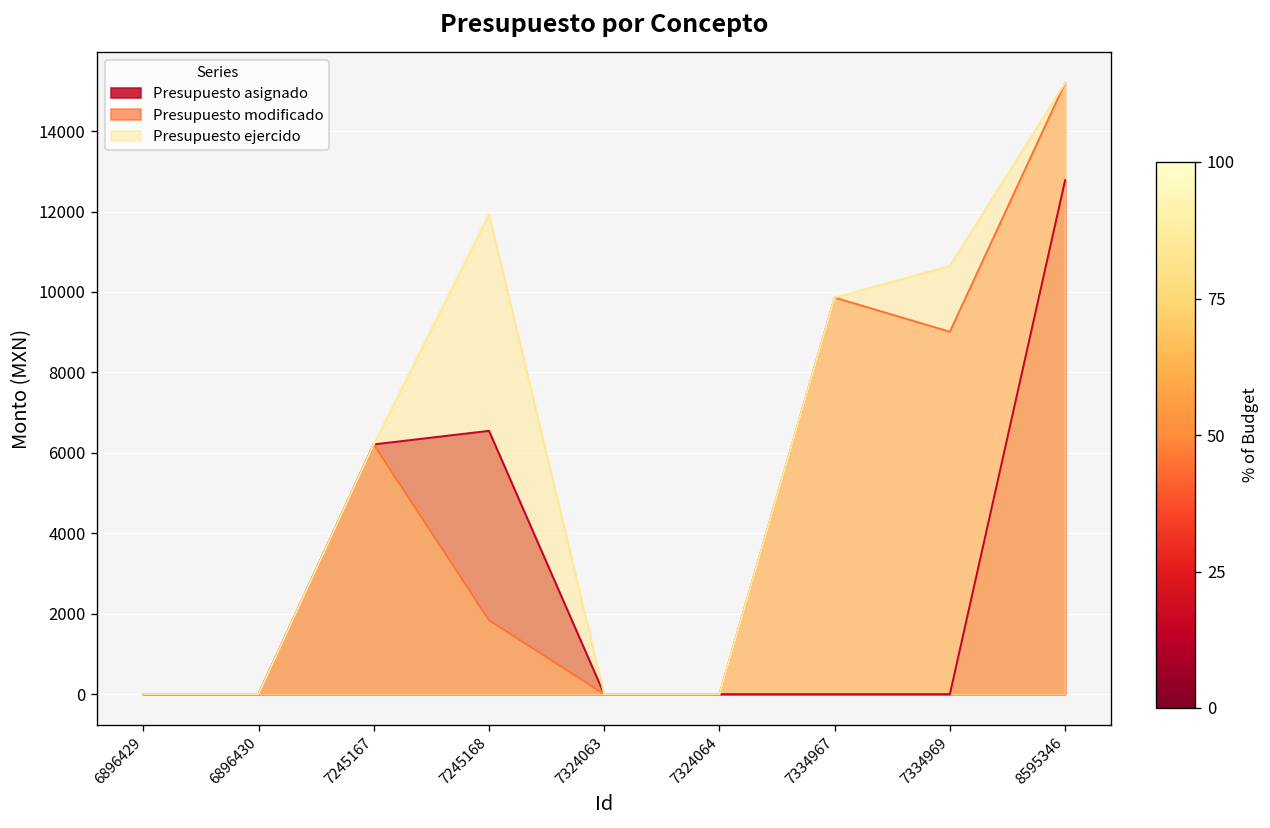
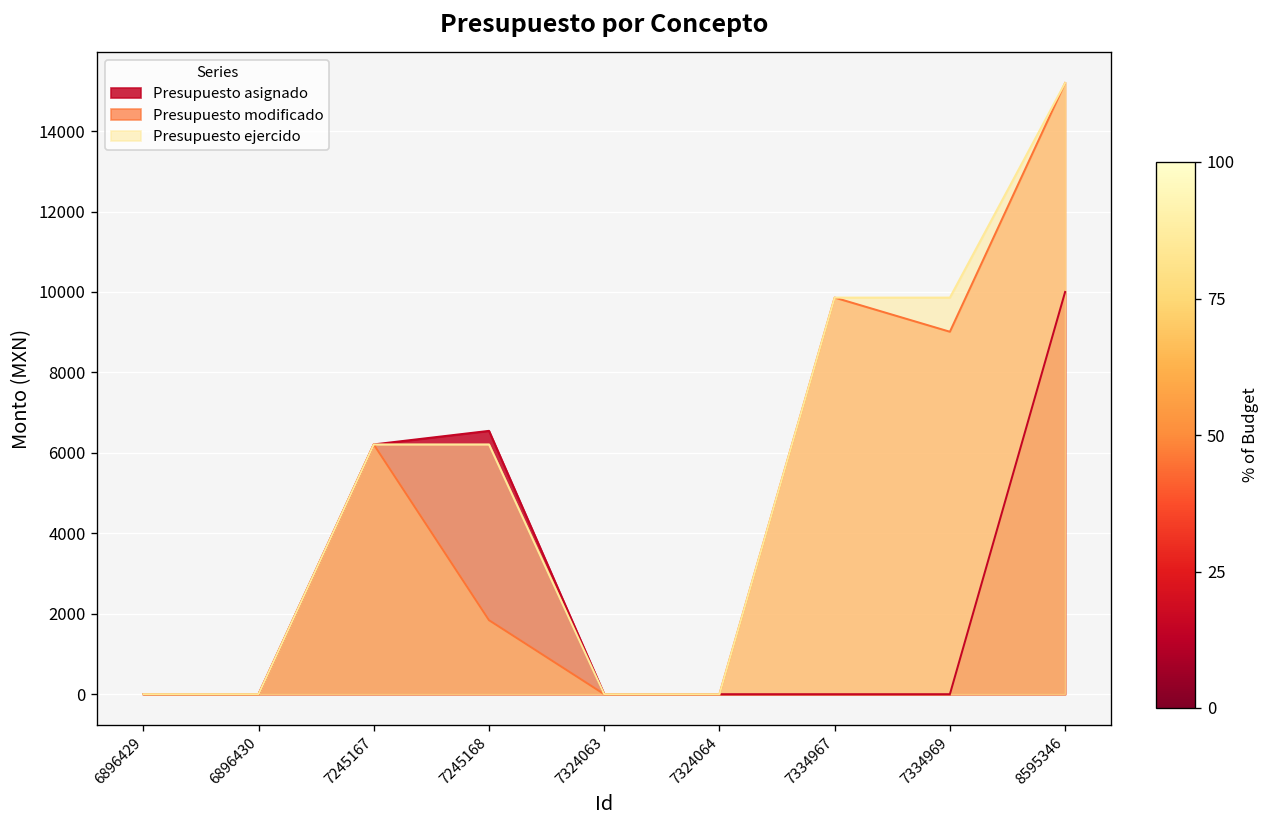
Presupuesto ejercido, 7245168: 11900 -> 6200
Presupuesto ejercido, 7334969: 10600 -> 9900
Presupuesto asignado, 8595346: 12800 -> 10000
